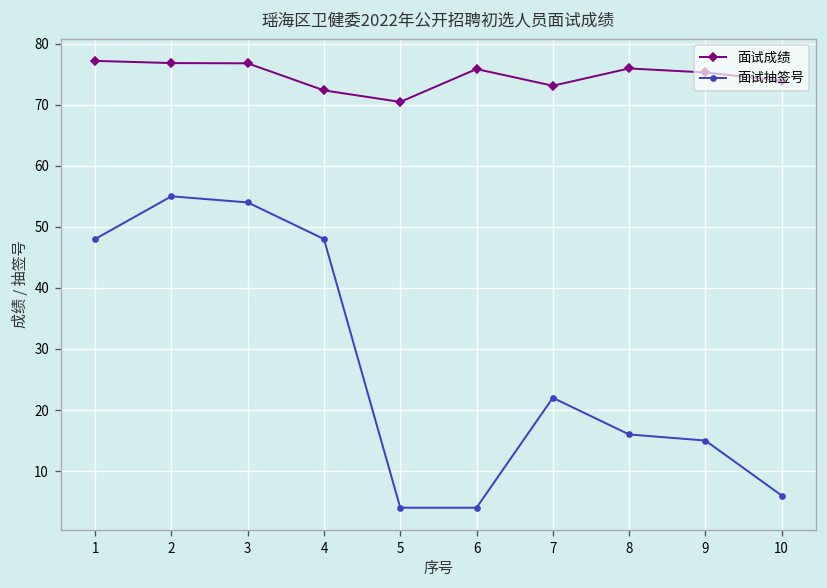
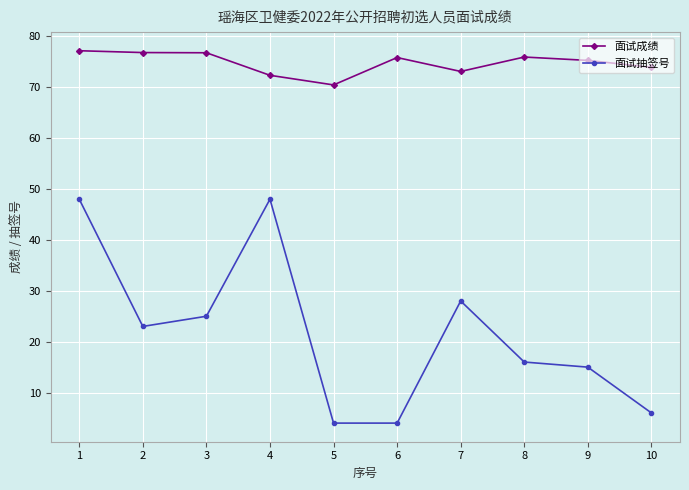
面试抽签号, 2: 55 -> 23
面试抽签号, 3: 54 -> 25
面试抽签号, 7: 22 -> 28
